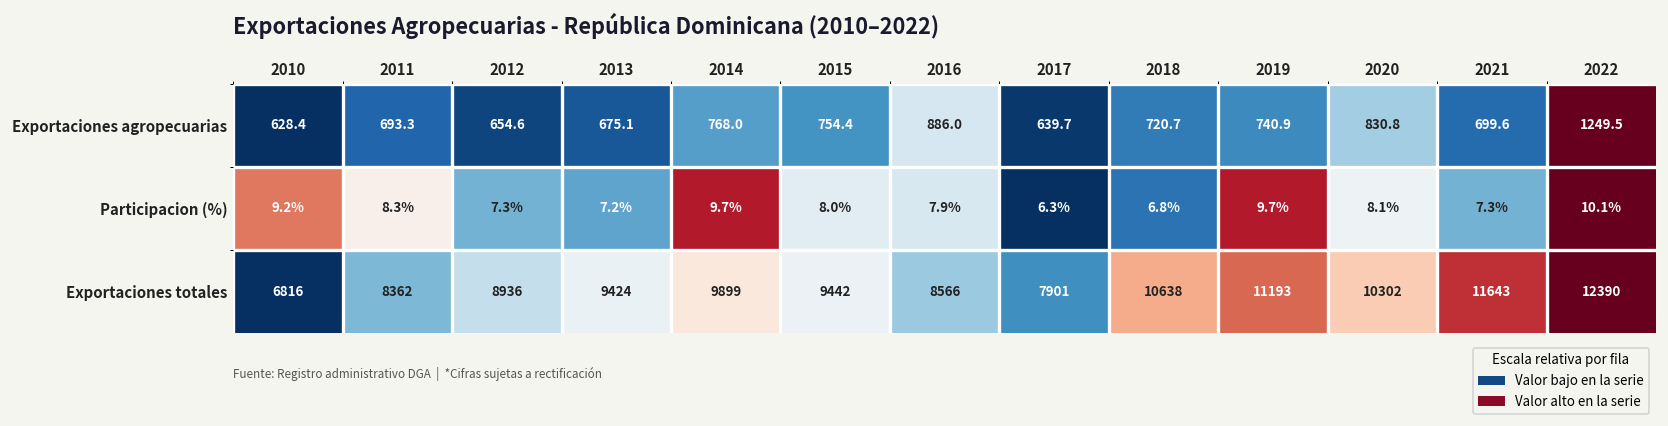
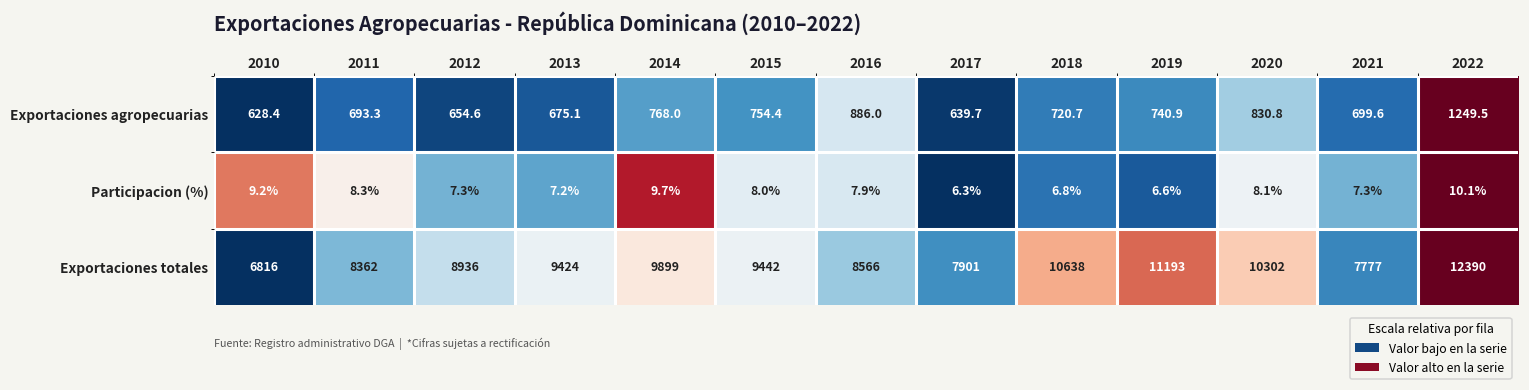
Participacion (%), 2019: 9.7% -> 6.6%
Exportaciones totales, 2021: 11643 -> 7777
